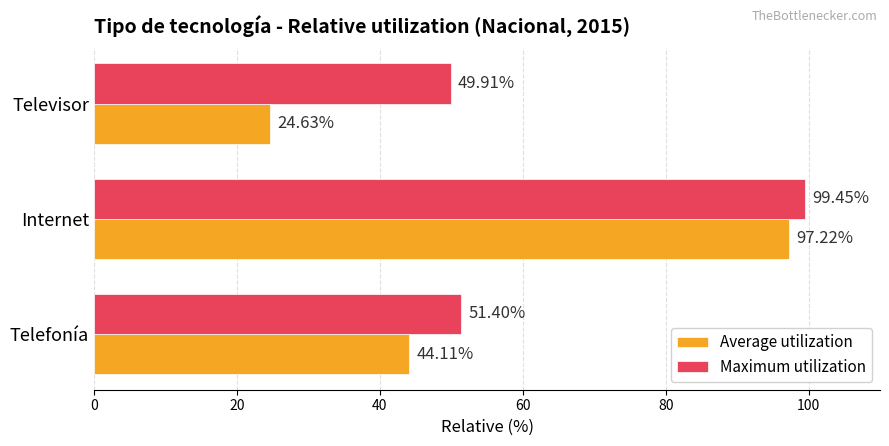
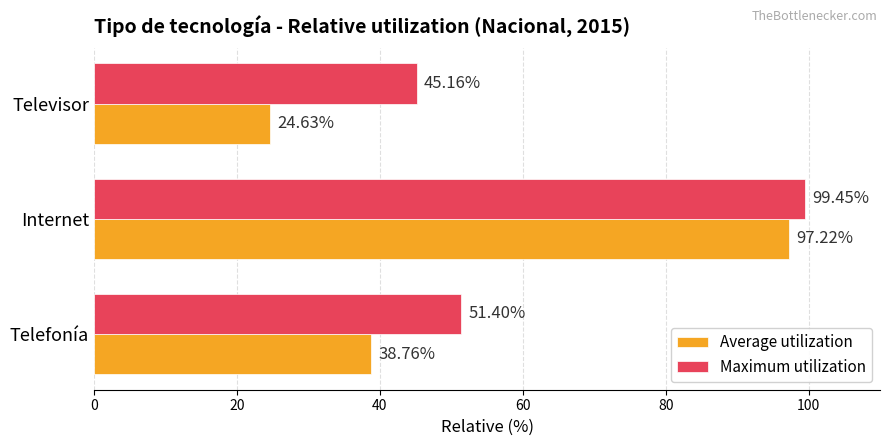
Maximum utilization, Televisor: 49.91% -> 45.16%
Average utilization, Telefonía: 44.11% -> 38.76%
